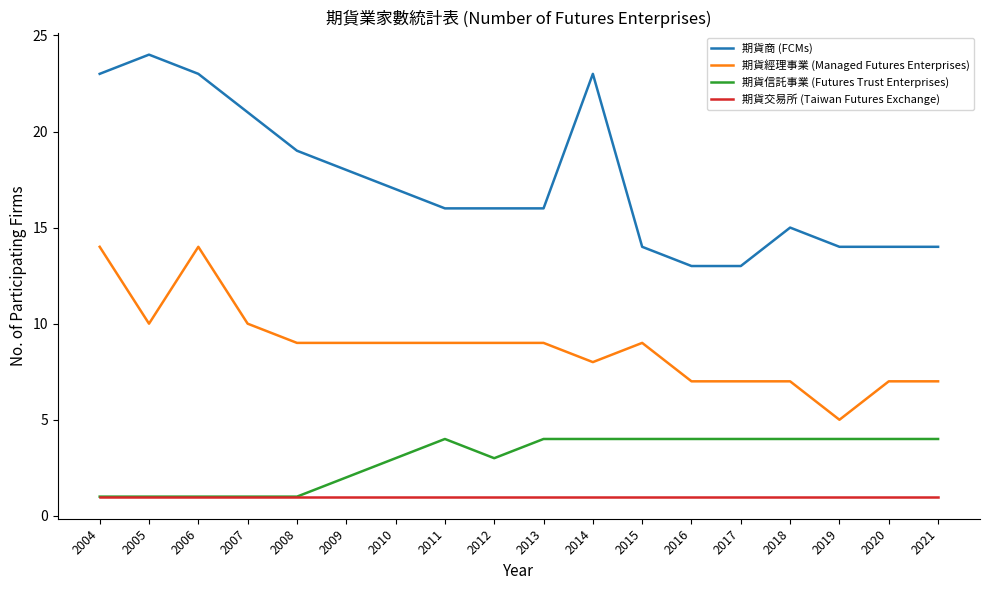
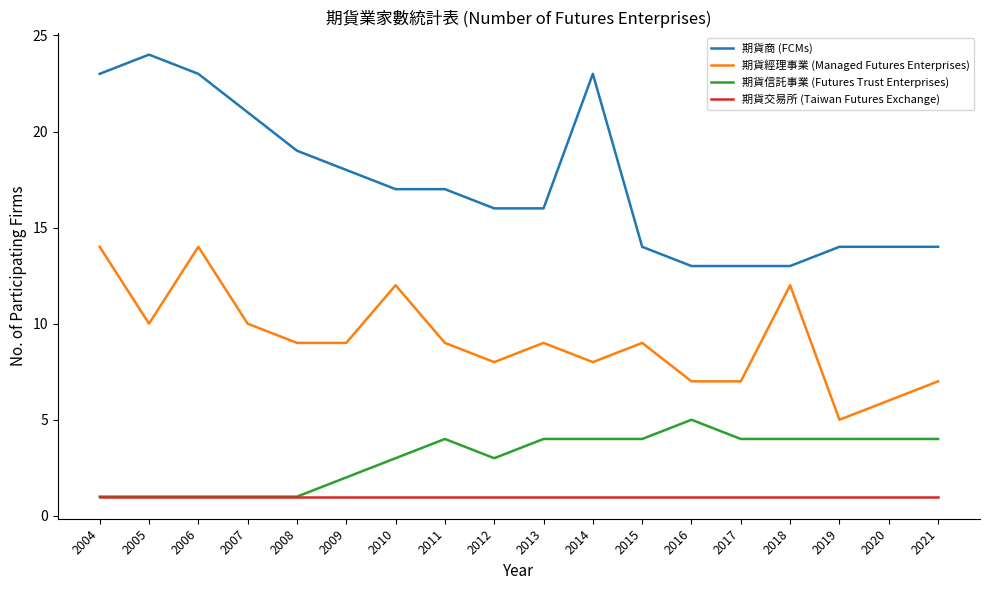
期貨經理事業 (Managed Futures Enterprises), 2010: 9 -> 12
期貨商 (FCMs), 2011: 16 -> 17
期貨經理事業 (Managed Futures Enterprises), 2012: 9 -> 8
期貨信託事業 (Futures Trust Enterprises), 2016: 4 -> 5
期貨商 (FCMs), 2018: 15 -> 13
期貨經理事業 (Managed Futures Enterprises), 2018: 7 -> 12
期貨經理事業 (Managed Futures Enterprises), 2020: 7 -> 6
